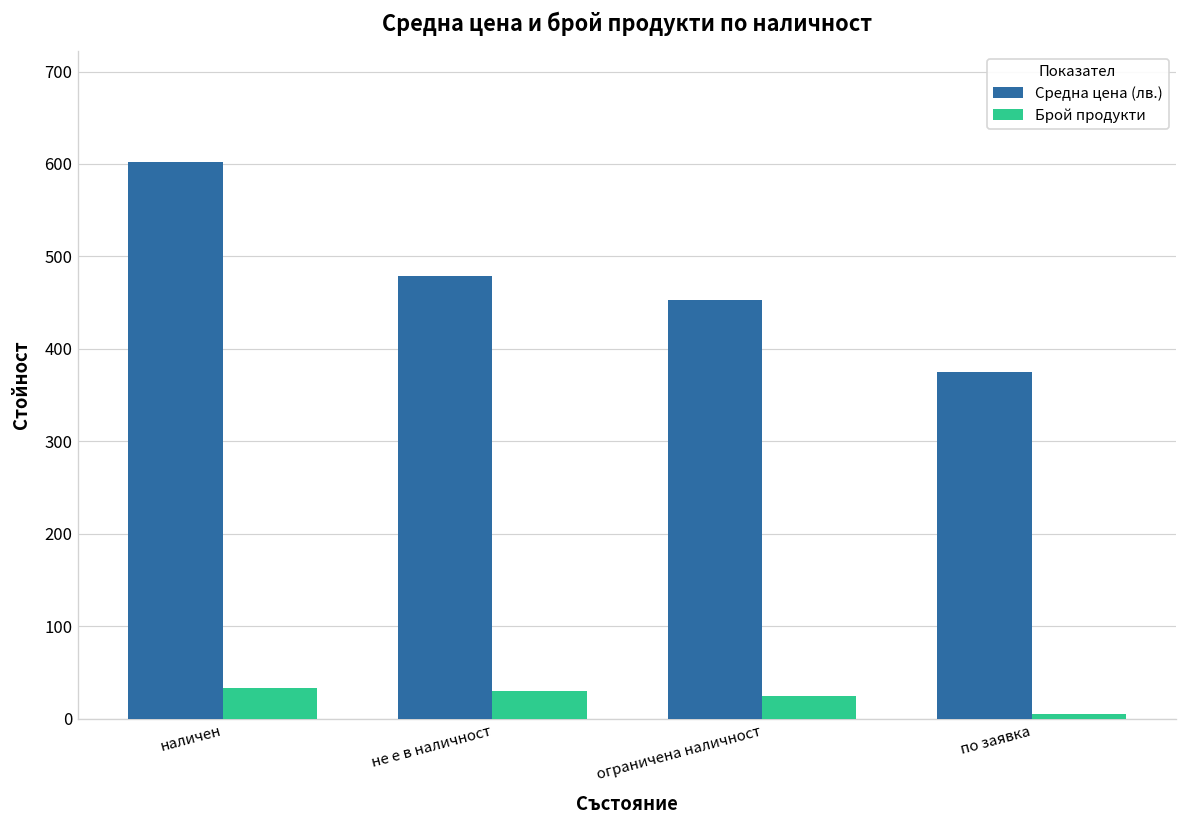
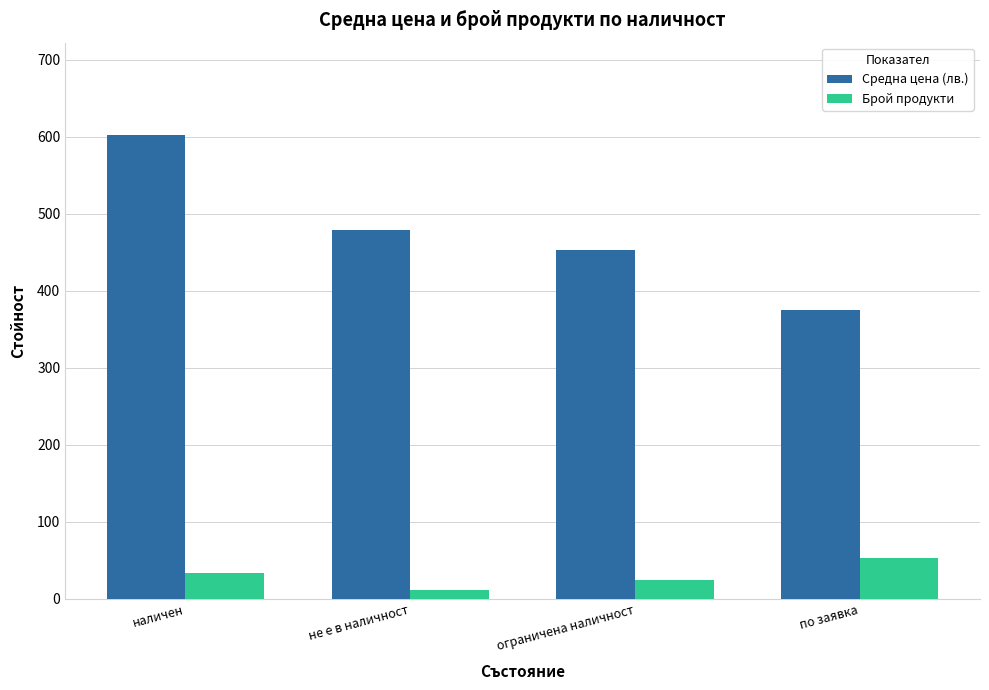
Брой продукти, не е в наличност: 30 -> 10
Брой продукти, по заявка: 10 -> 50
